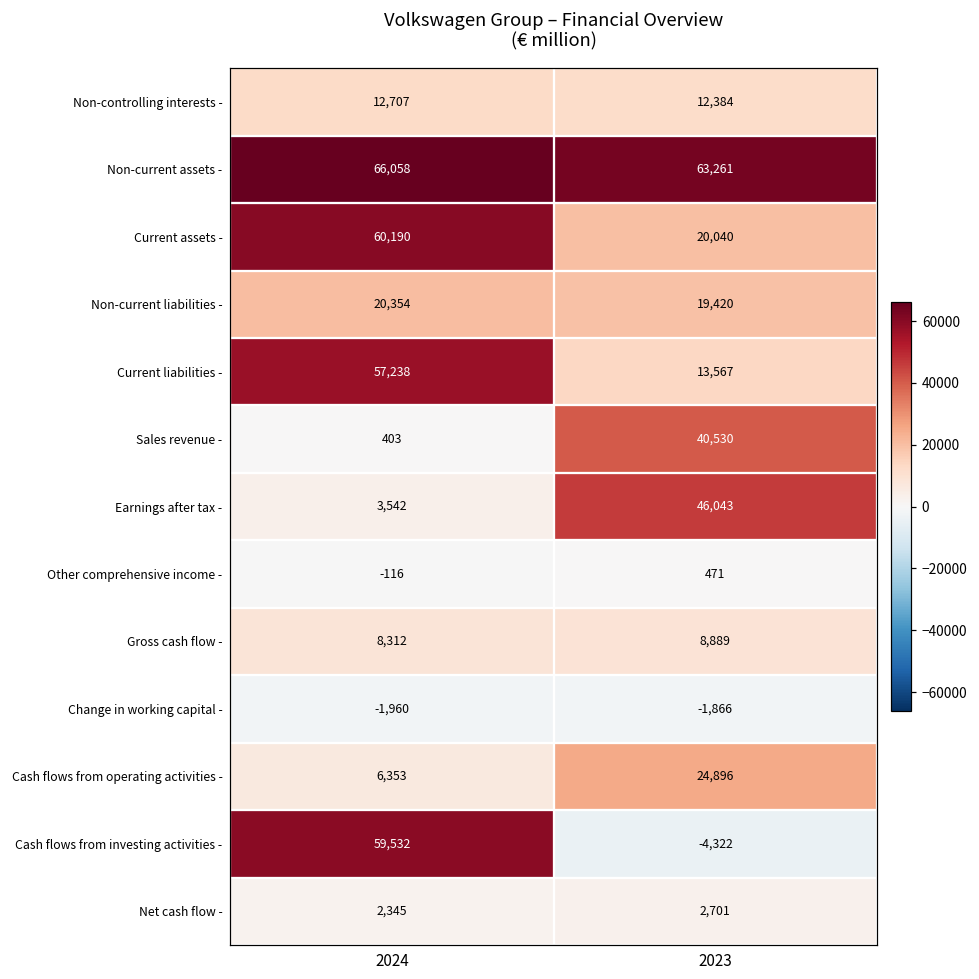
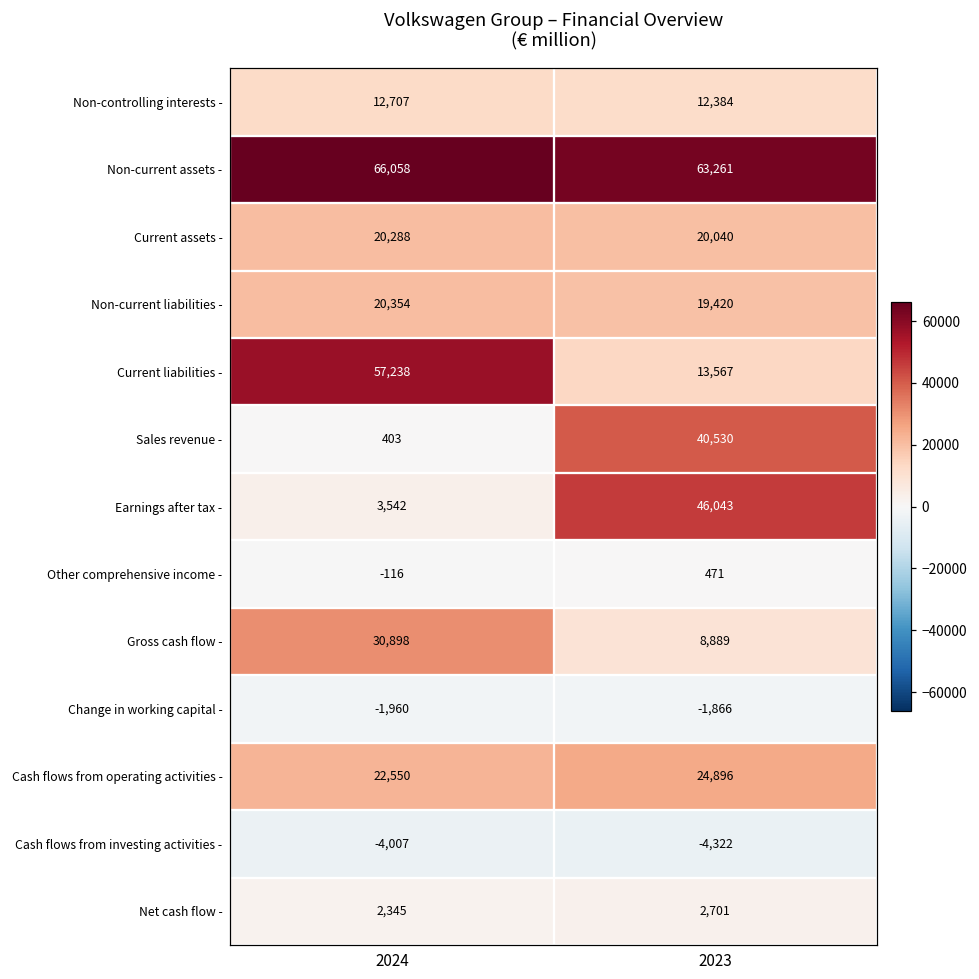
Current assets -, 2024: 60,190 -> 20,288
Gross cash flow -, 2024: 8,312 -> 30,898
Cash flows from operating activities -, 2024: 6,353 -> 22,550
Cash flows from investing activities -, 2024: 59,532 -> -4,007
